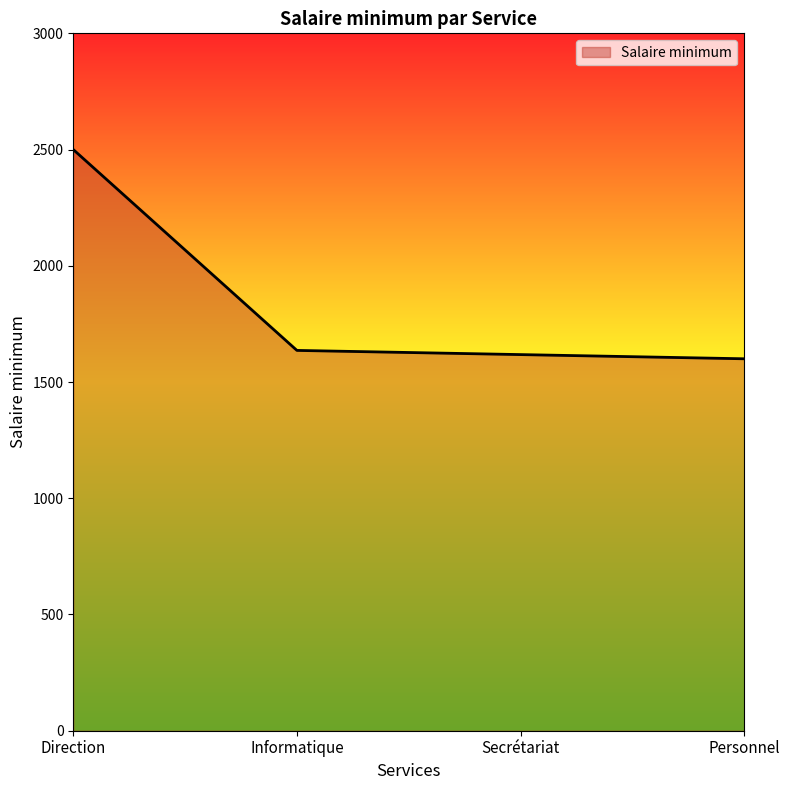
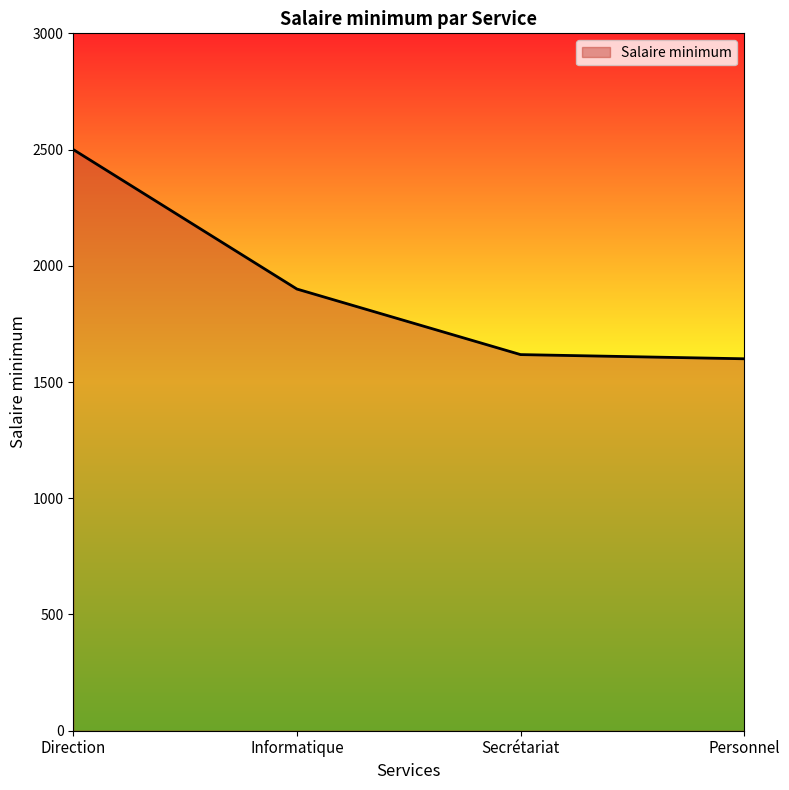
Informatique: 1640 -> 1900
